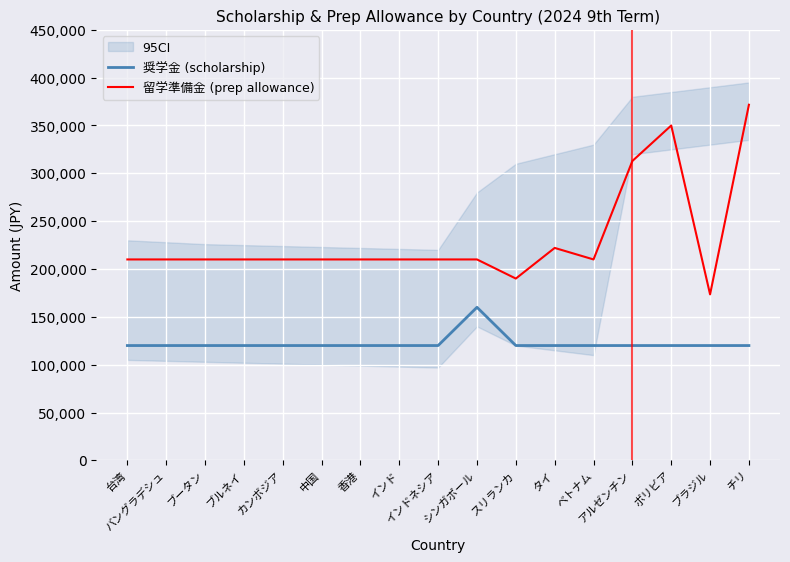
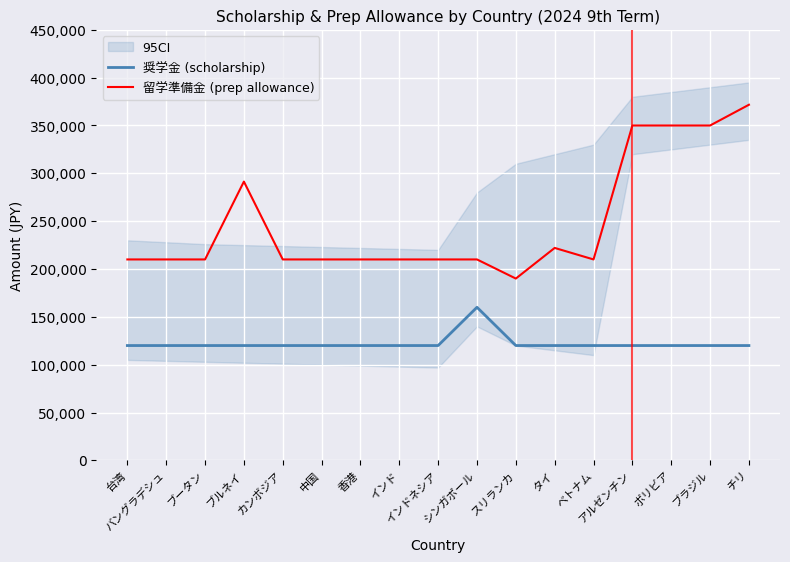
留学準備金 (prep allowance), ブルネイ: 210,000 -> 290,000
留学準備金 (prep allowance), アルゼンチン: 310,000 -> 350,000
留学準備金 (prep allowance), ブラジル: 170,000 -> 350,000
